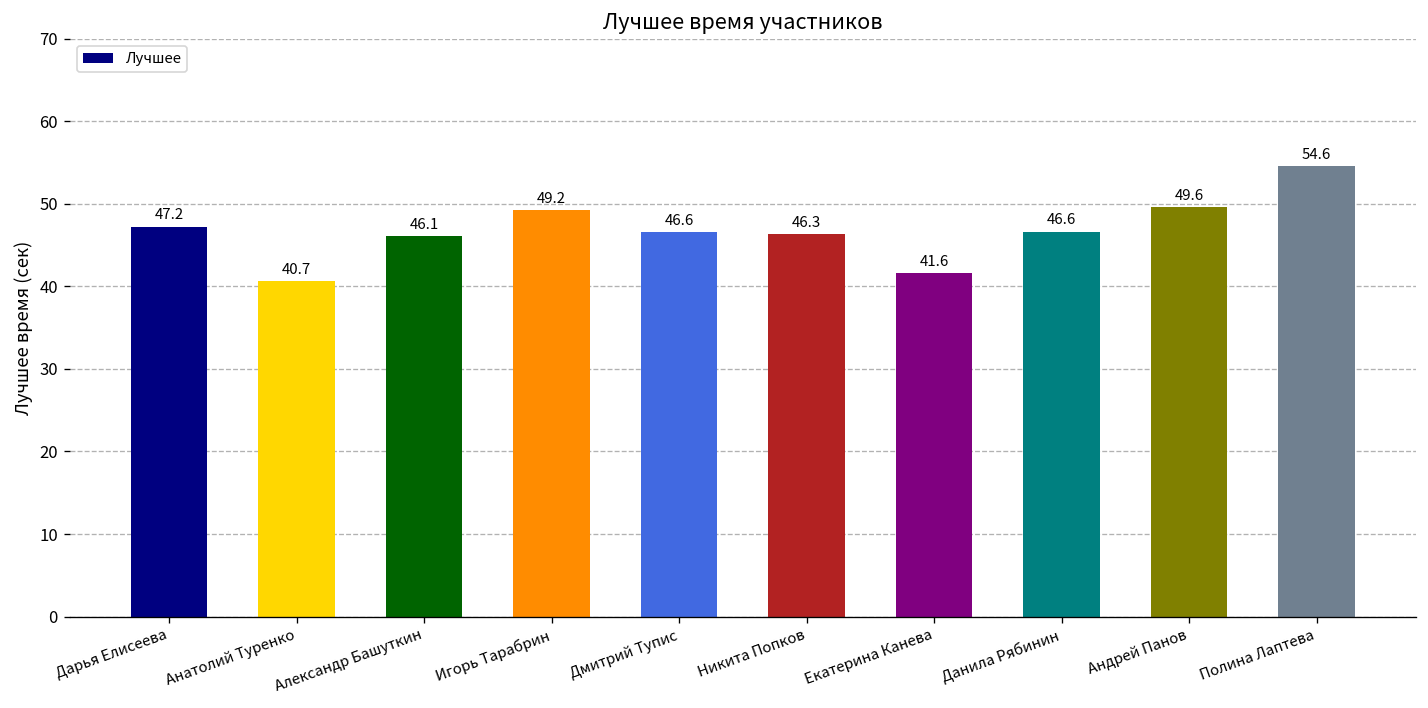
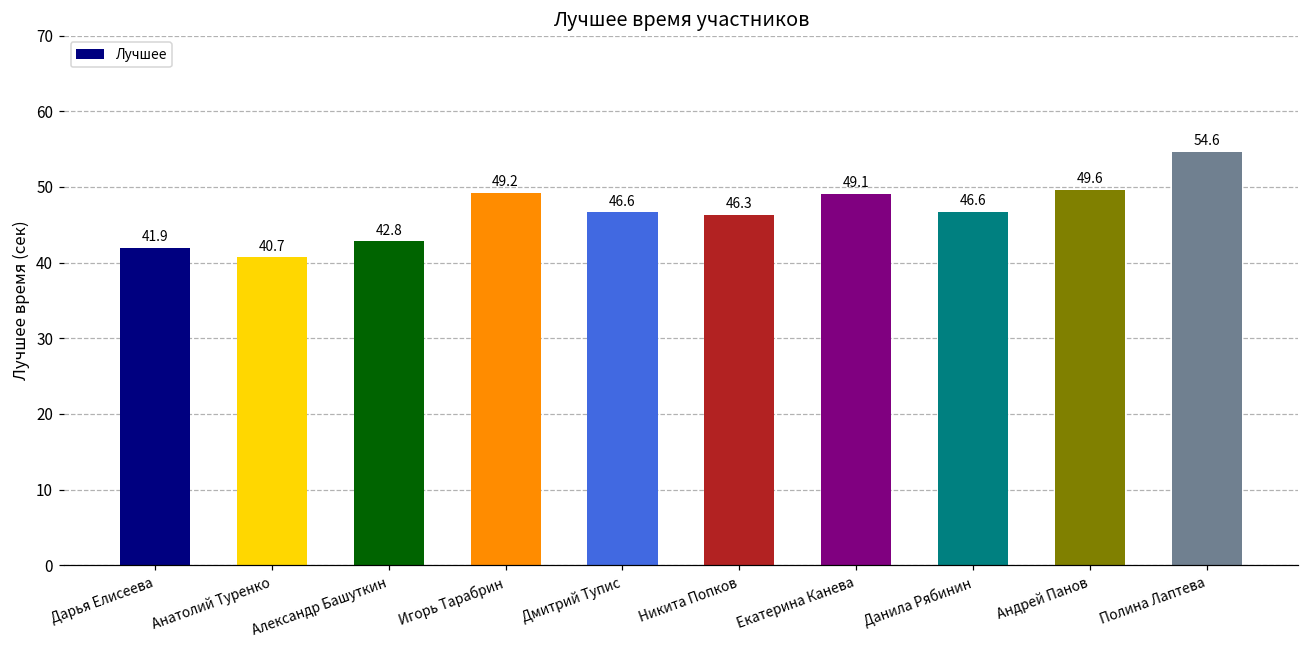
Дарья Елисеева: 47.2 -> 41.9
Александр Башуткин: 46.1 -> 42.8
Екатерина Канева: 41.6 -> 49.1
